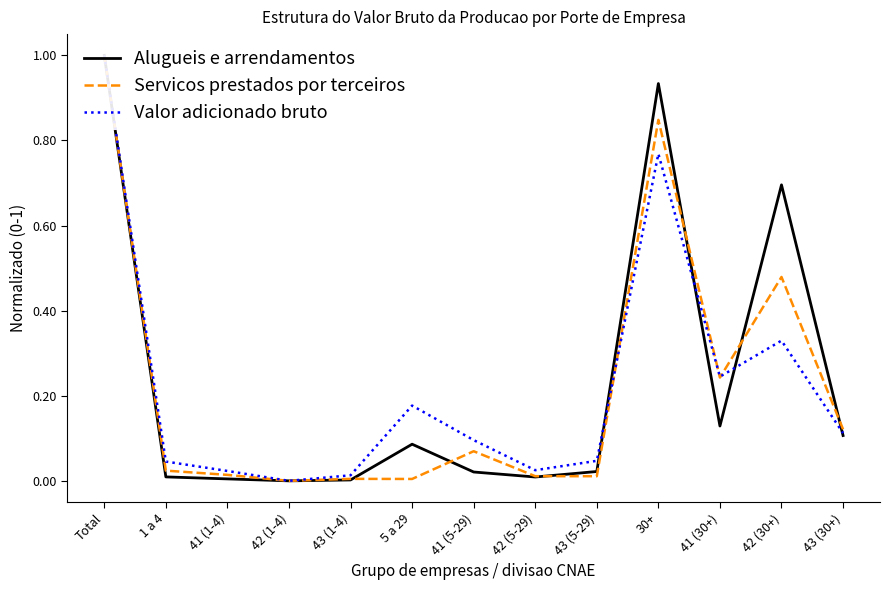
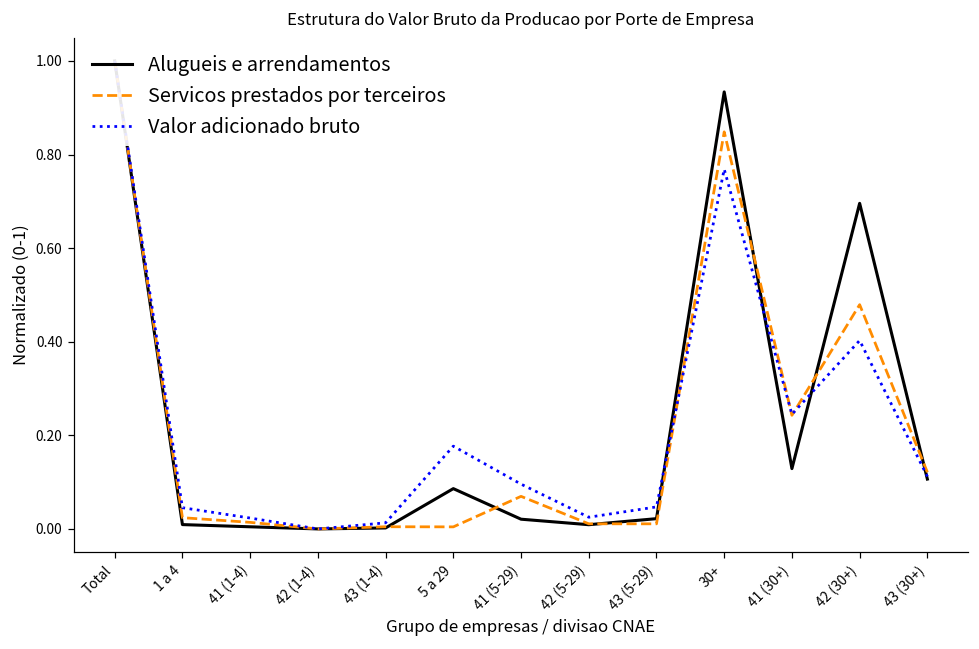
Valor adicionado bruto, 42 (30+): 0.33 -> 0.40
